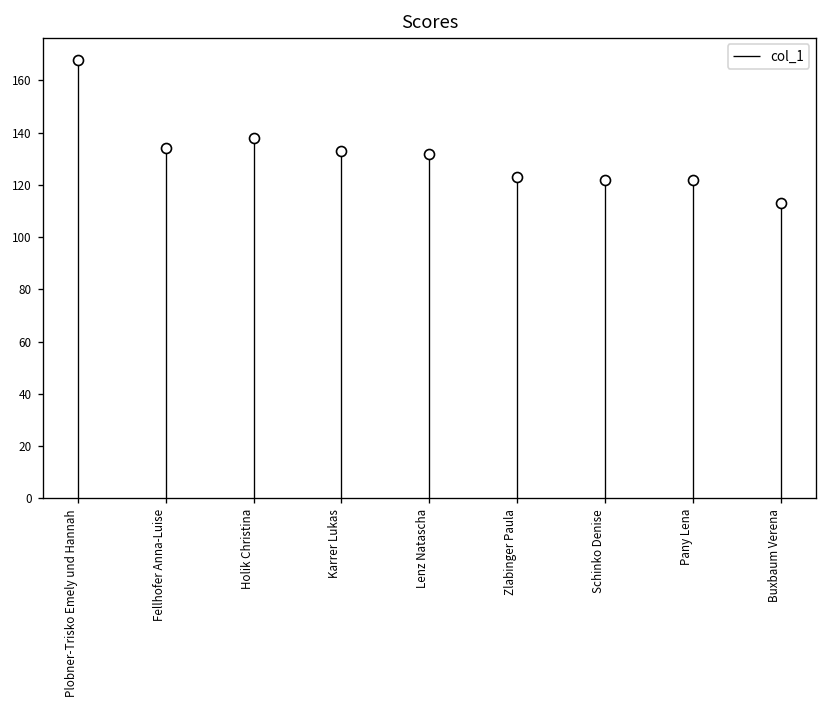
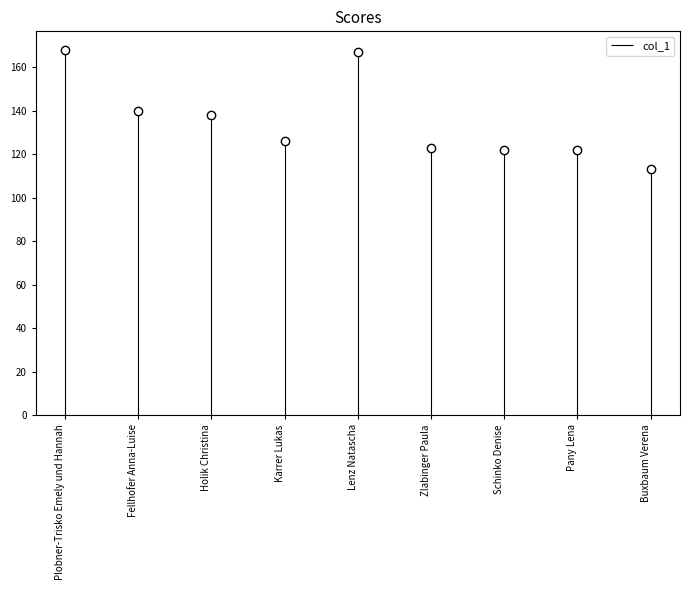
Fellhofer Anna-Luise: 134 -> 140
Karrer Lukas: 133 -> 126
Lenz Natascha: 132 -> 167
